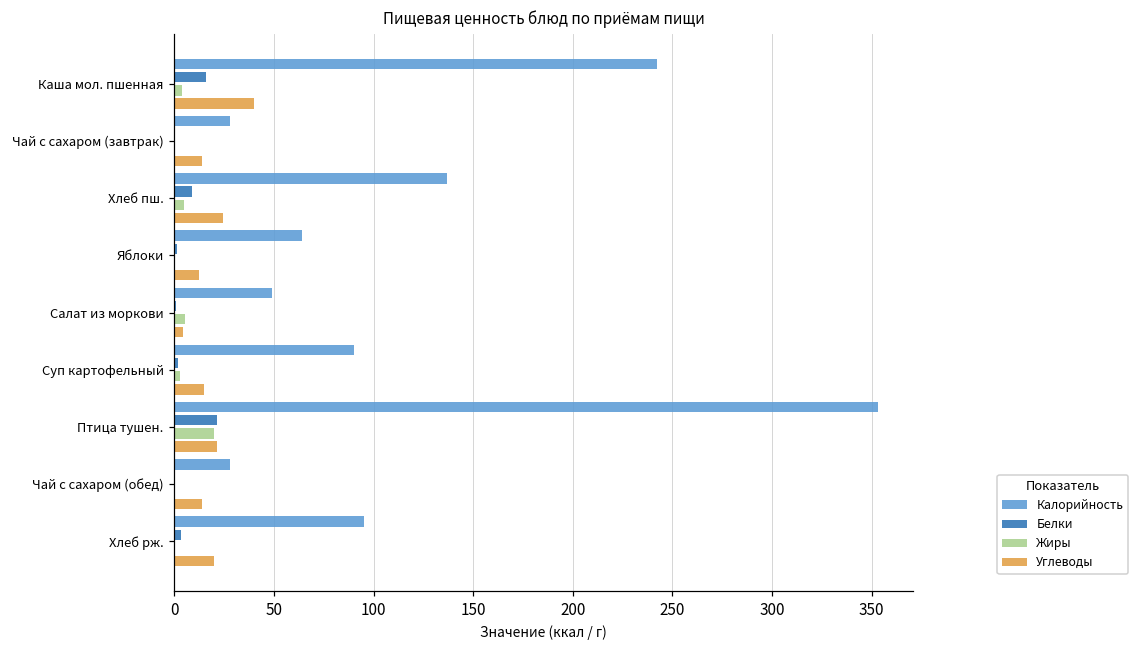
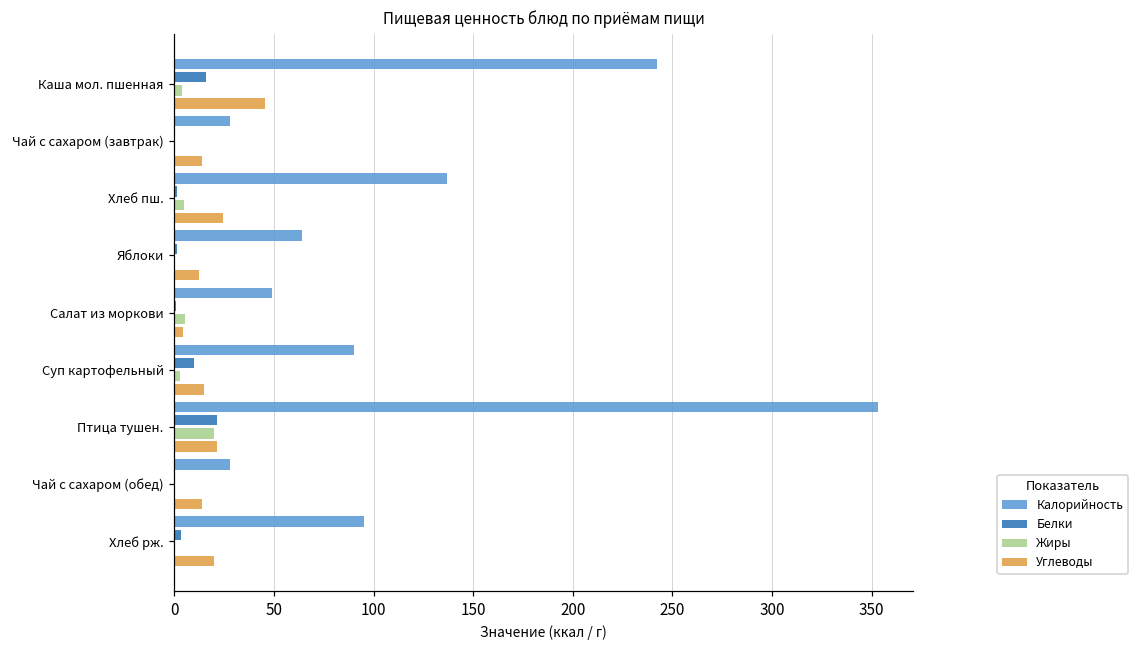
Углеводы, Каша мол. пшенная: 40 -> 46
Белки, Хлеб пш.: 9 -> 1
Белки, Суп картофельный: 2 -> 10
